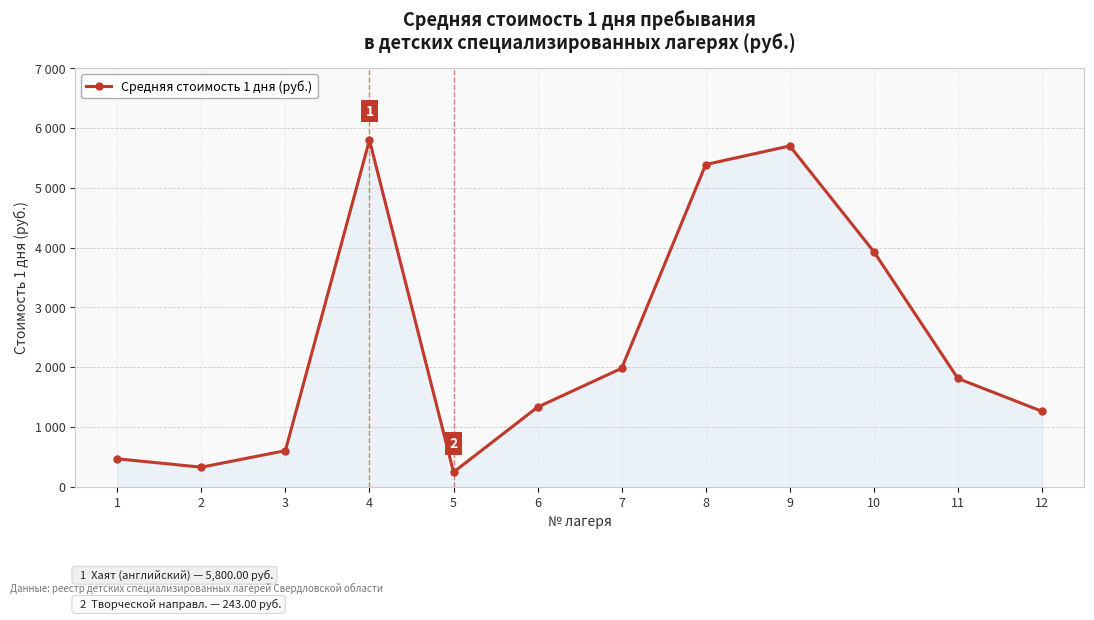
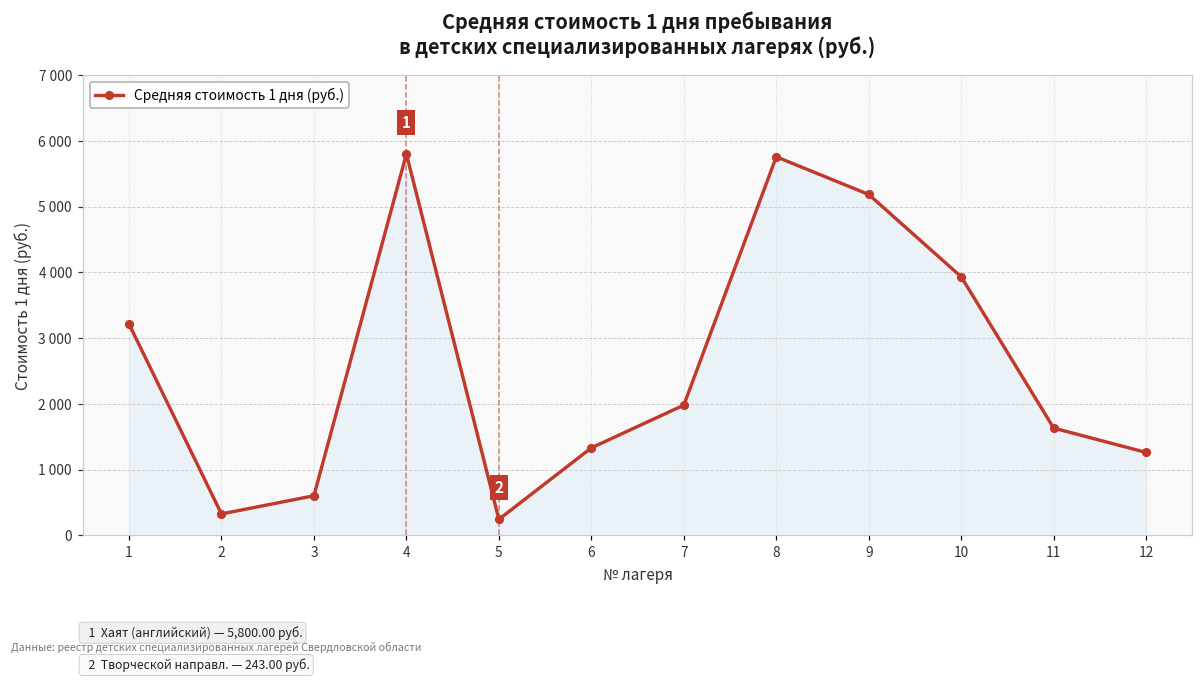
1: 500 -> 3200
8: 5400 -> 5800
9: 5700 -> 5200
11: 1800 -> 1600
